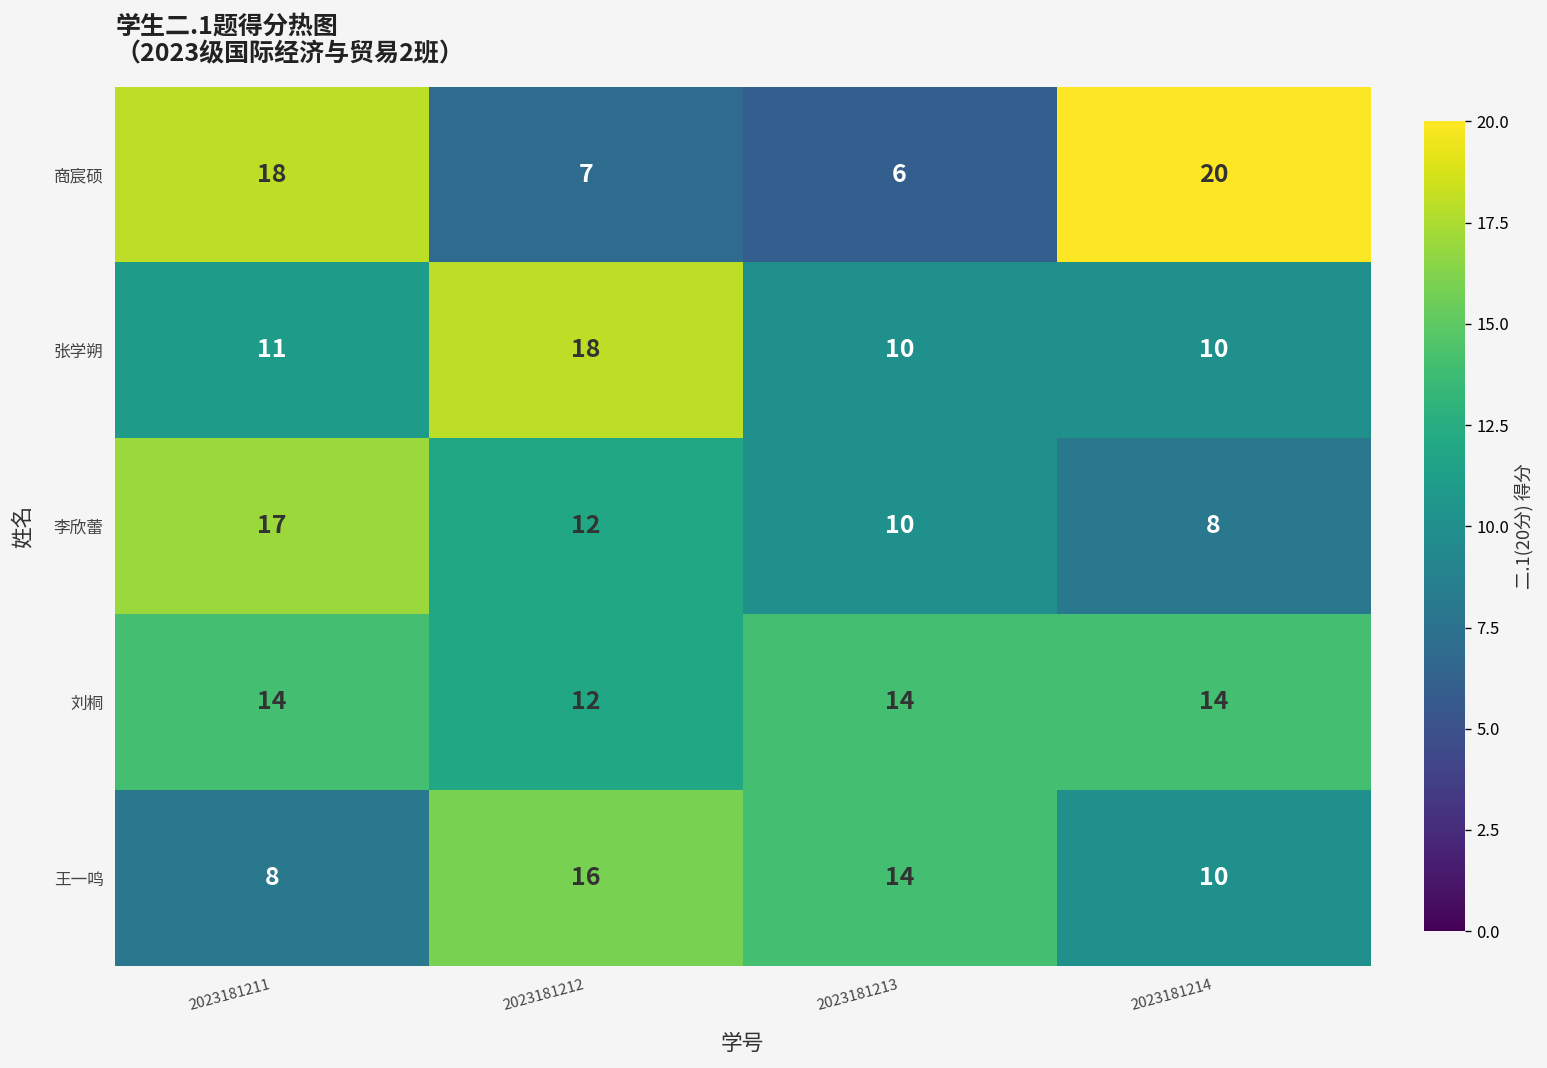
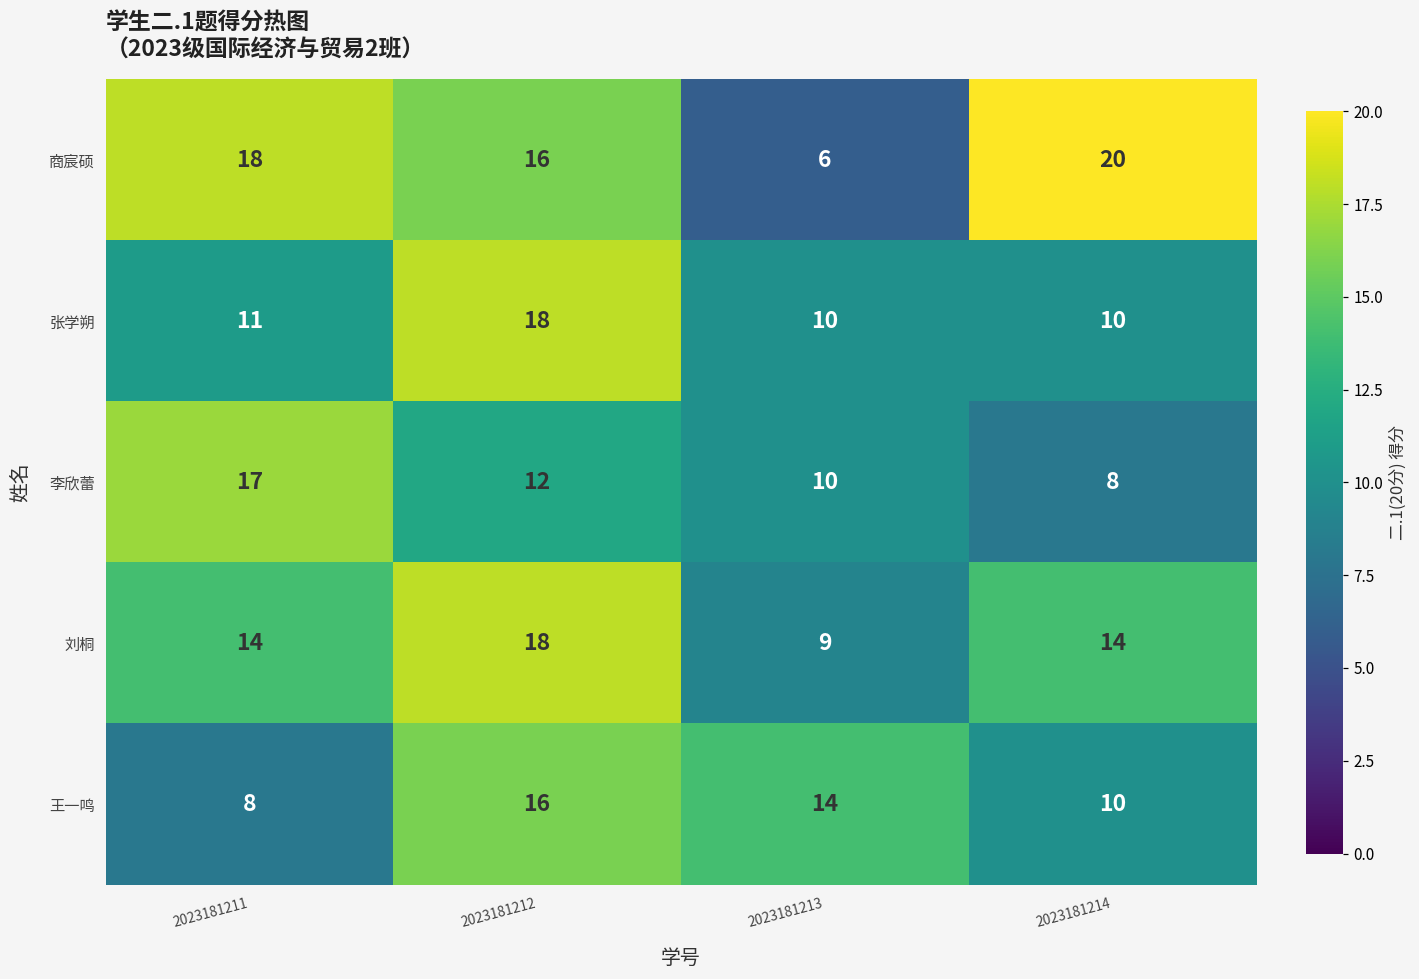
商宸硕, 2023181212: 7 -> 16
刘桐, 2023181212: 12 -> 18
刘桐, 2023181213: 14 -> 9
